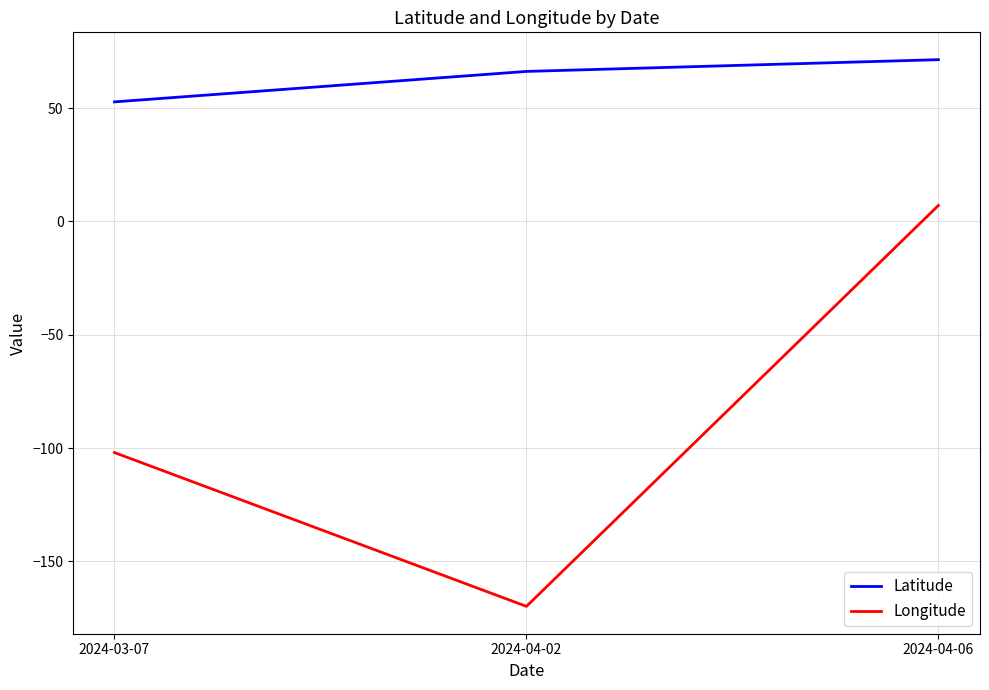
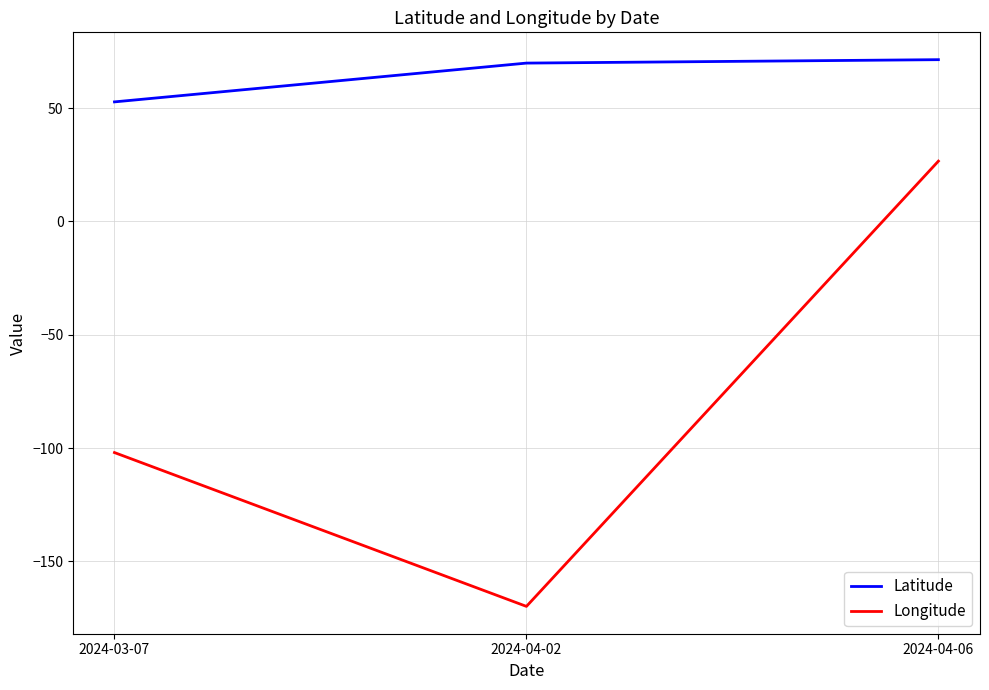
Latitude, 2024-04-02: 66 -> 70
Longitude, 2024-04-06: 7 -> 27
